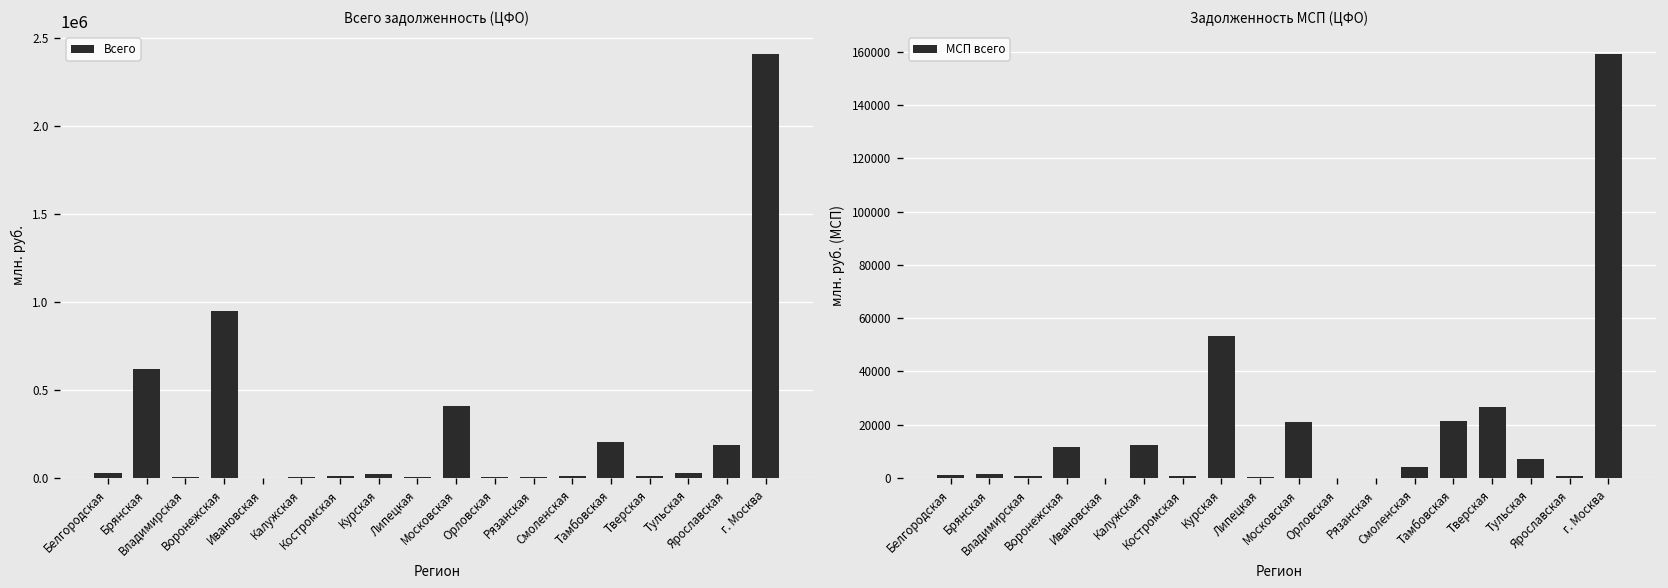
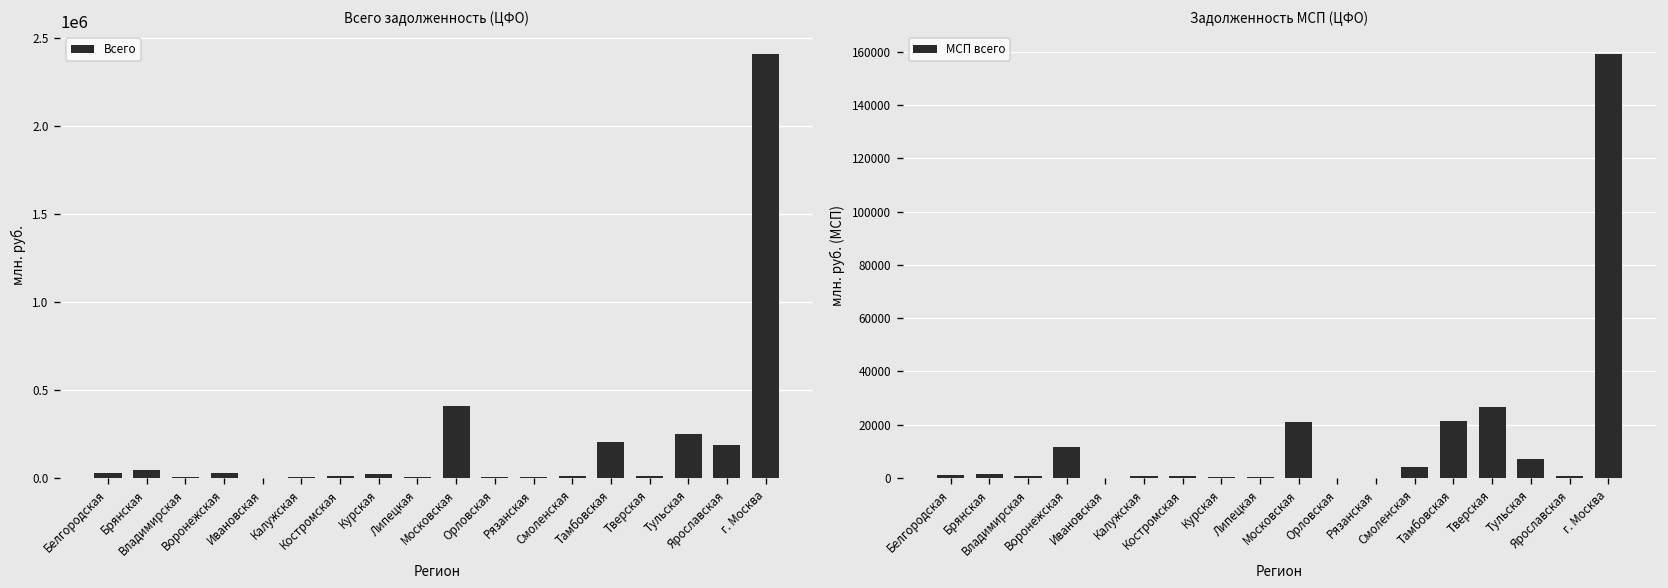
Всего задолженность (ЦФО), Брянская: 620000 -> 50000
Всего задолженность (ЦФО), Воронежская: 950000 -> 20000
Всего задолженность (ЦФО), Тульская: 30000 -> 250000
Задолженность МСП (ЦФО), Калужская: 12000 -> 1000
Задолженность МСП (ЦФО), Курская: 53000 -> 0
